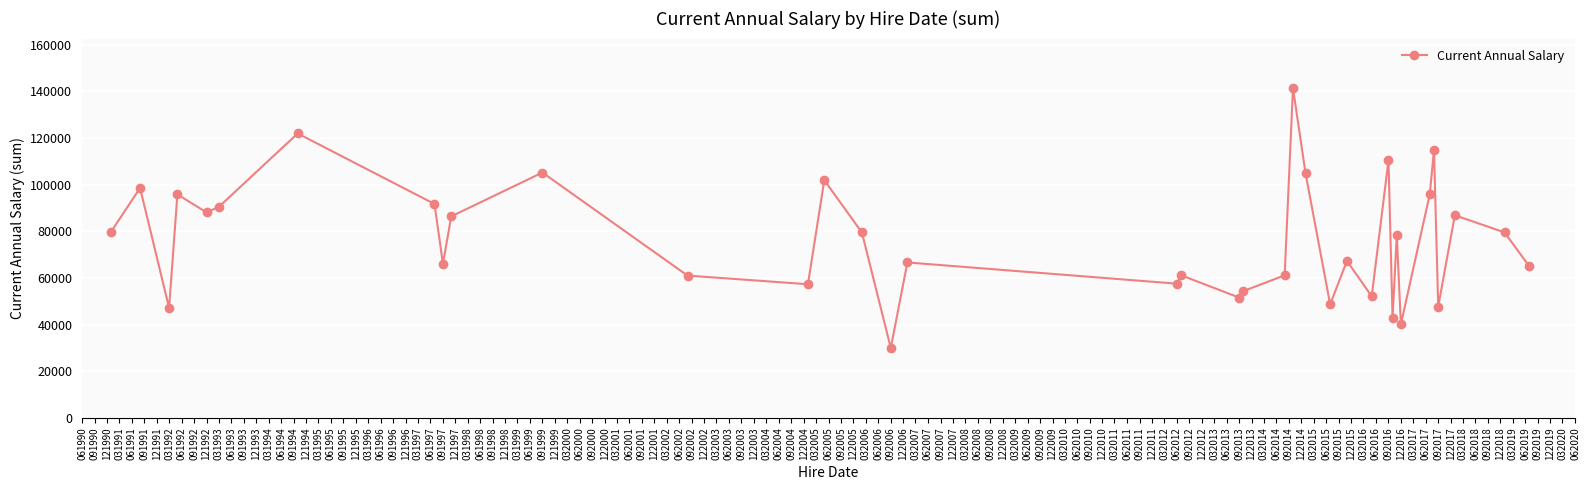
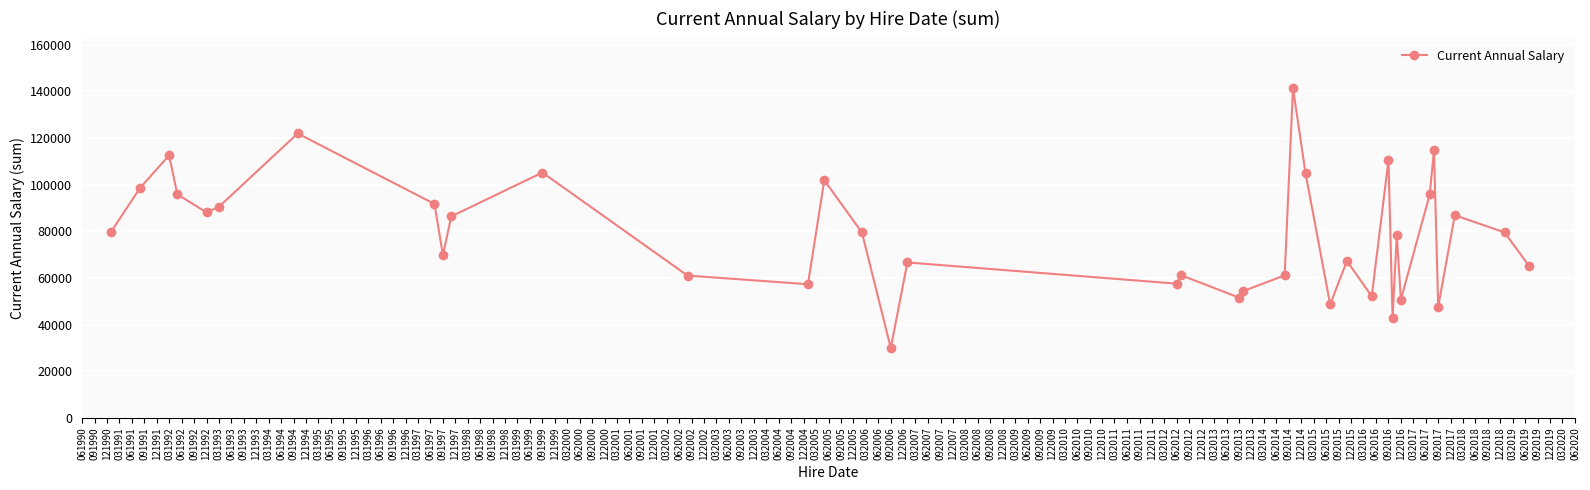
031992: 47000 -> 113000
091997: 66000 -> 70000
122016: 40000 -> 51000
